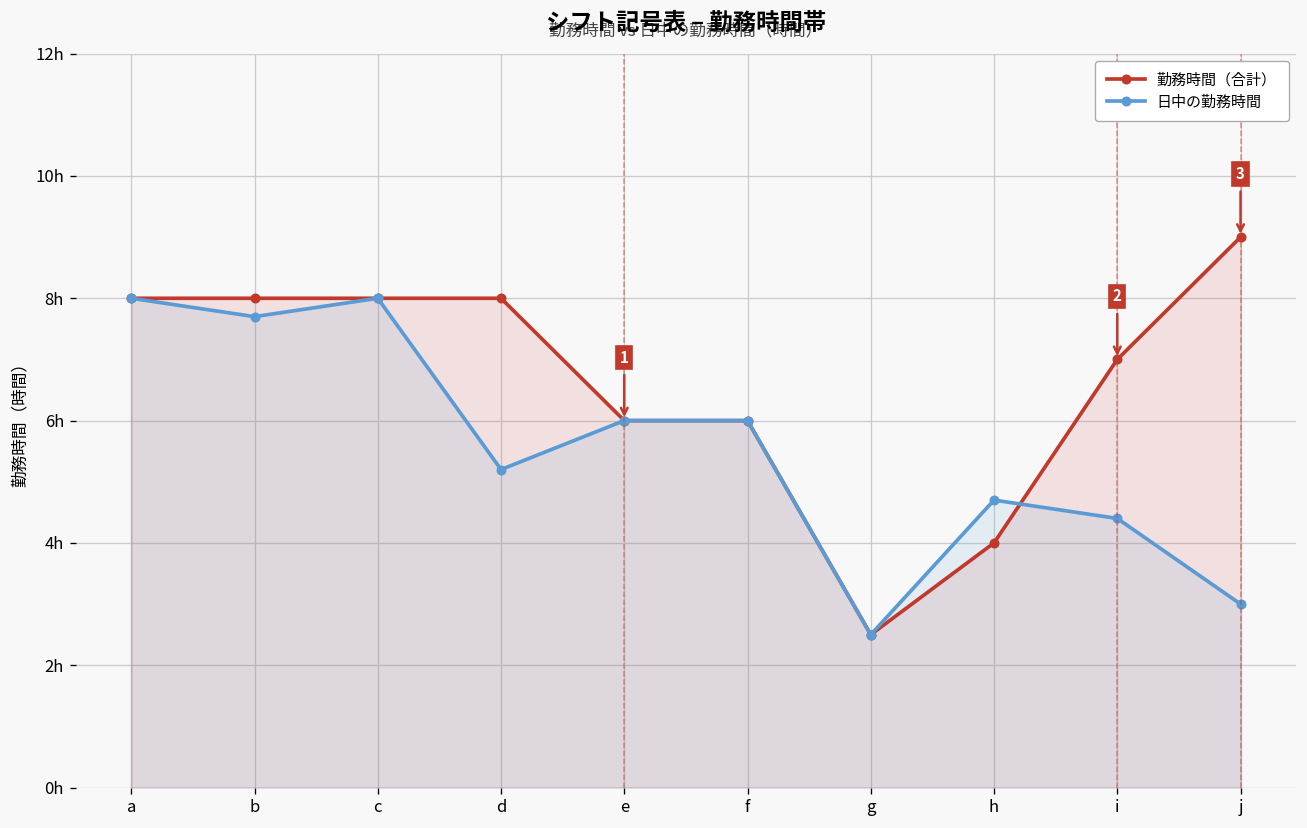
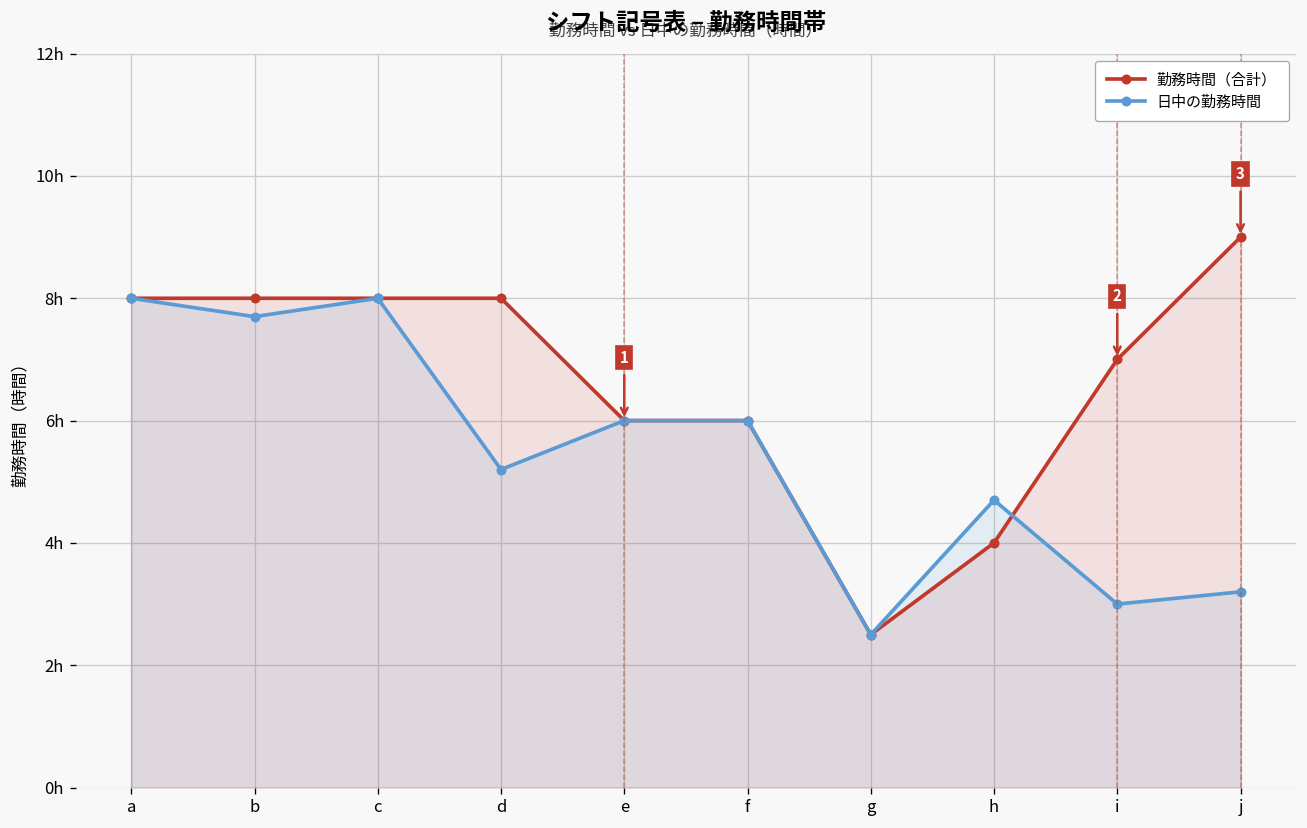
日中の勤務時間, i: 4.4h -> 3.0h
日中の勤務時間, j: 3.0h -> 3.2h
